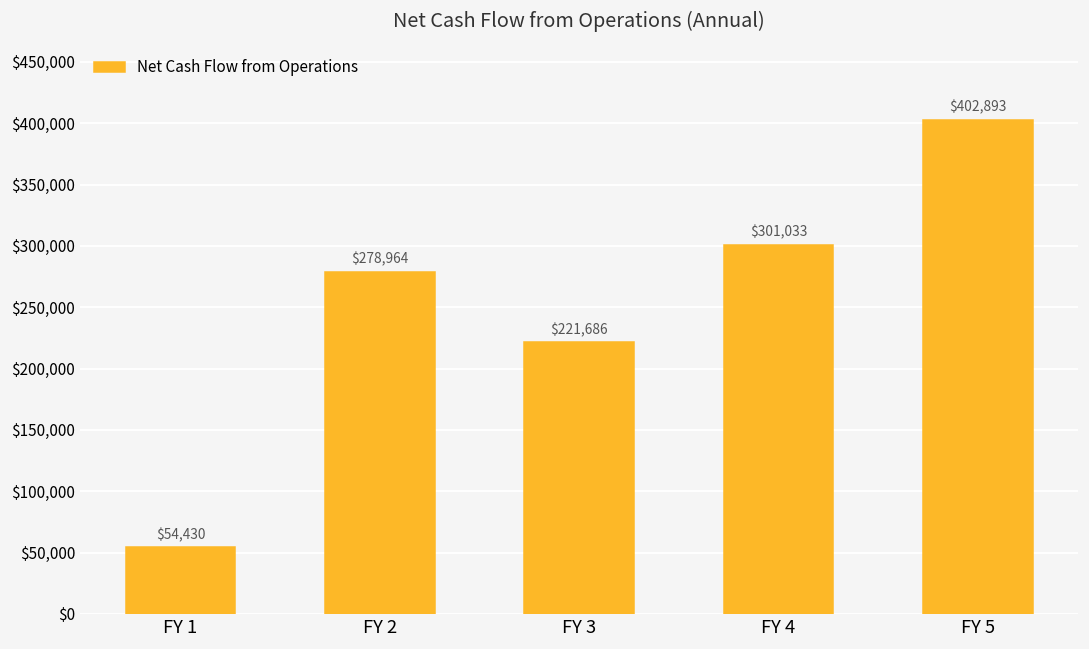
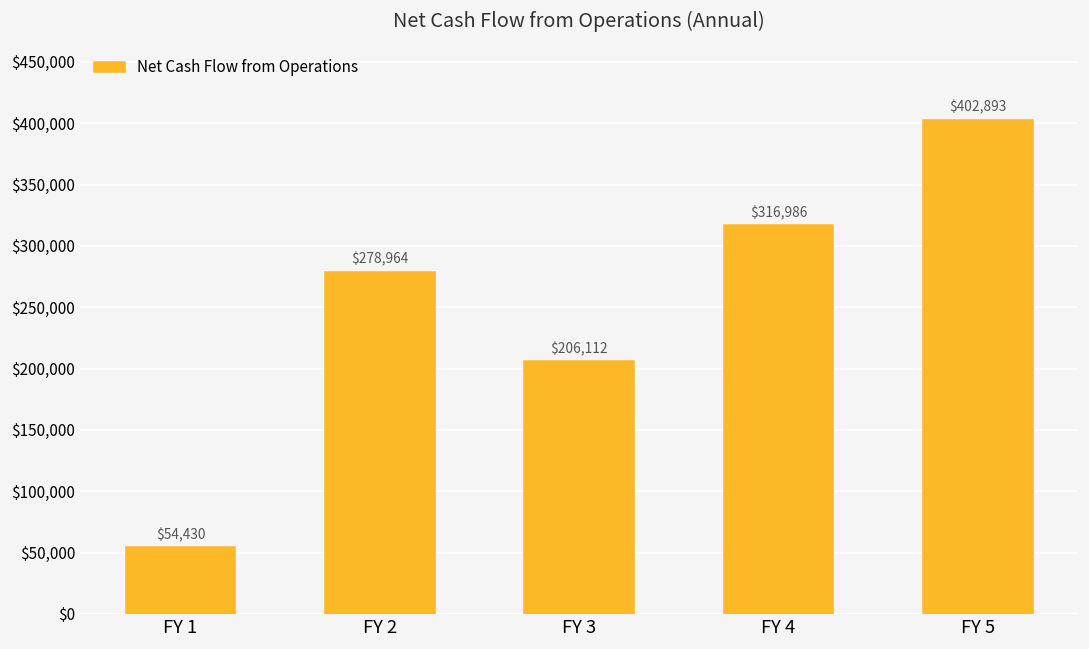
FY 3: $221,686 -> $206,112
FY 4: $301,033 -> $316,986
